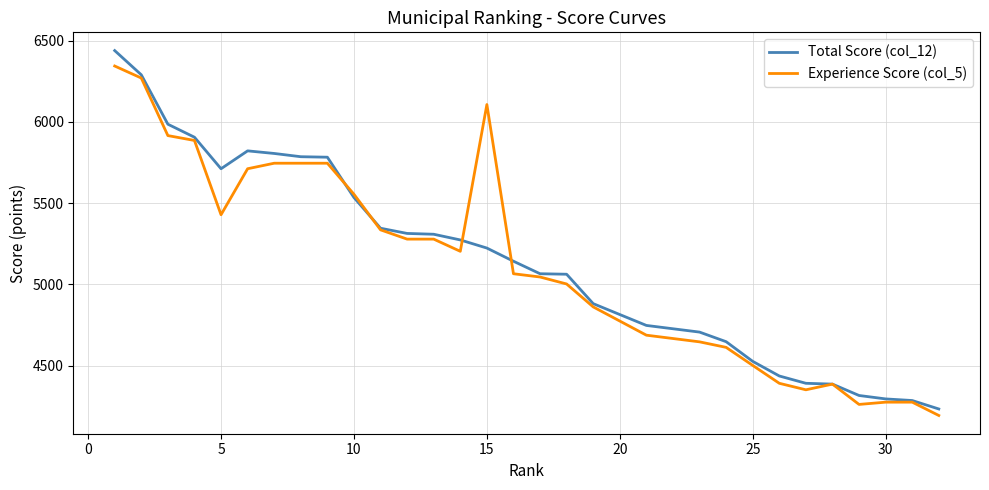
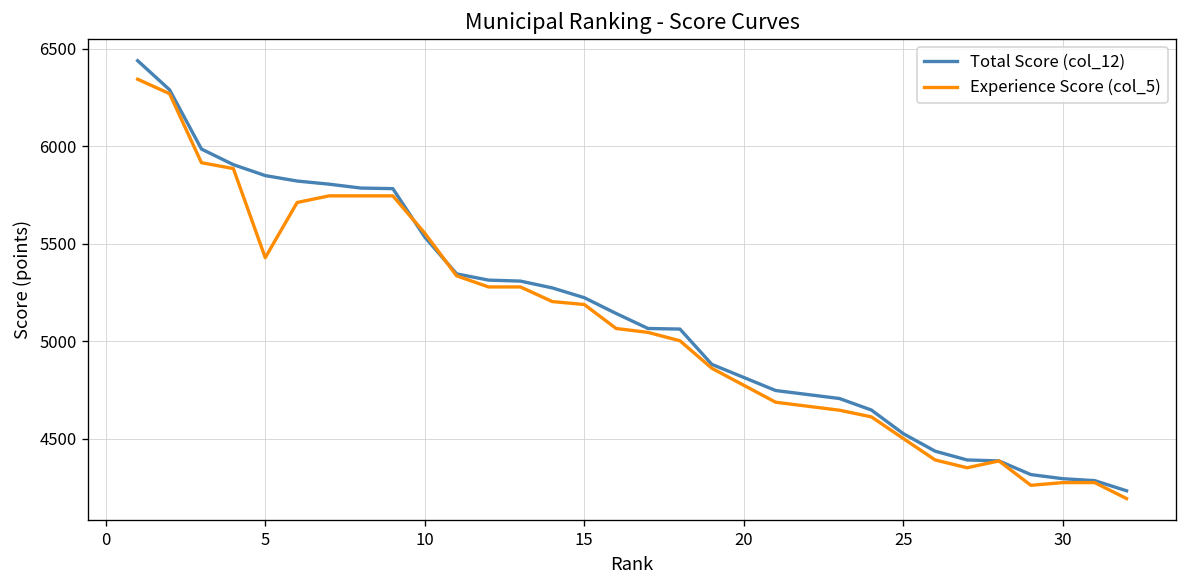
Total Score (col_12), 5: 5710 -> 5850
Experience Score (col_5), 15: 6110 -> 5190
